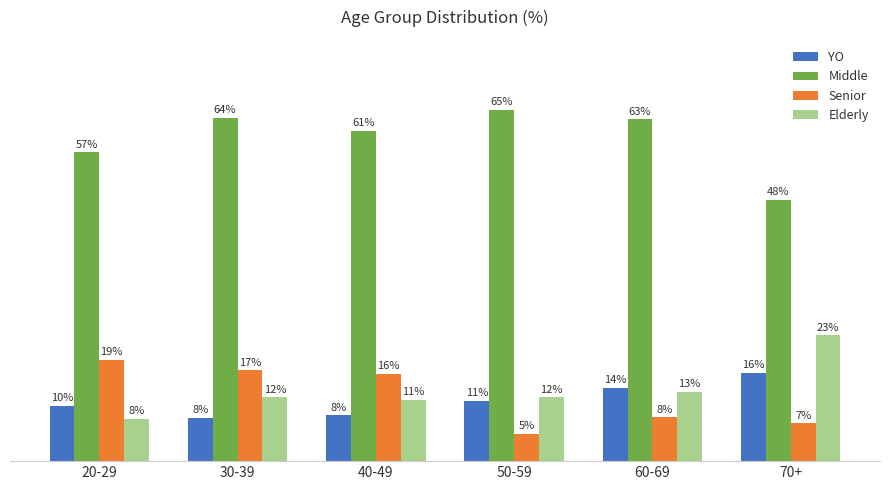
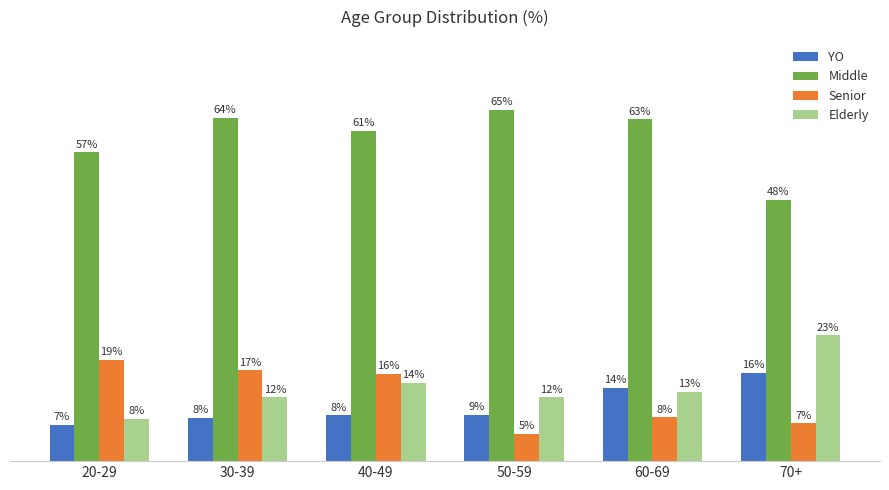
YO, 20-29: 10% -> 7%
Elderly, 40-49: 11% -> 14%
YO, 50-59: 11% -> 9%
